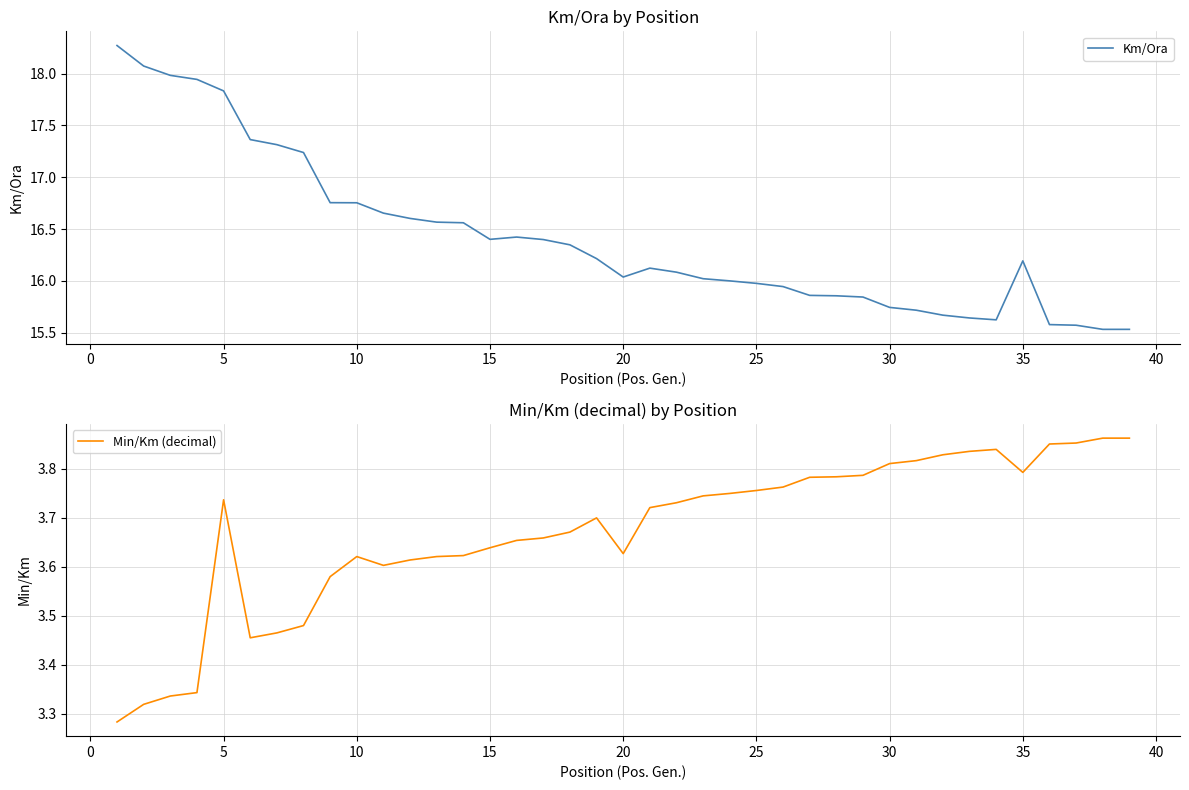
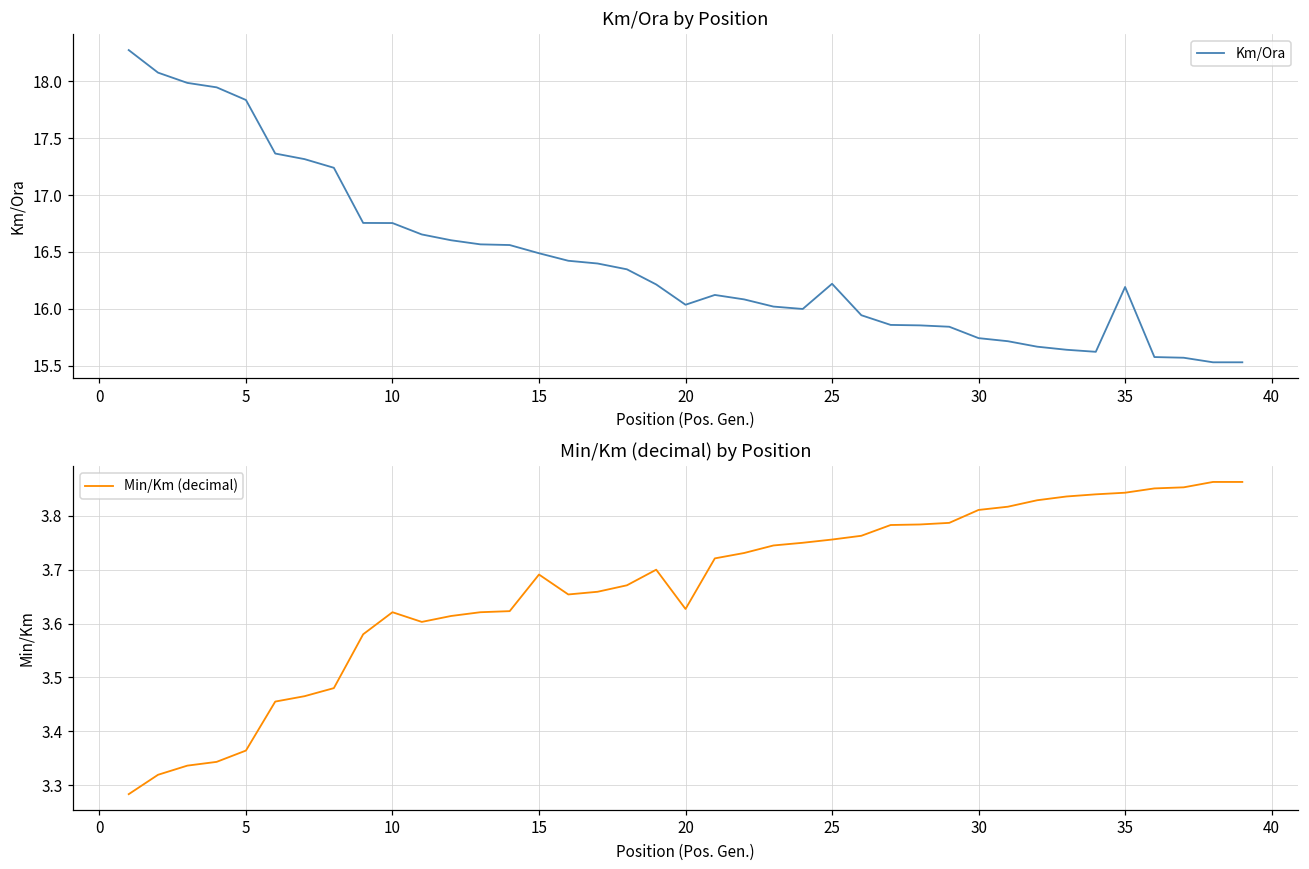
Km/Ora by Position, 15: 16.40 -> 16.49
Km/Ora by Position, 25: 15.98 -> 16.22
Min/Km (decimal) by Position, 5: 3.74 -> 3.36
Min/Km (decimal) by Position, 15: 3.64 -> 3.69
Min/Km (decimal) by Position, 35: 3.79 -> 3.84
